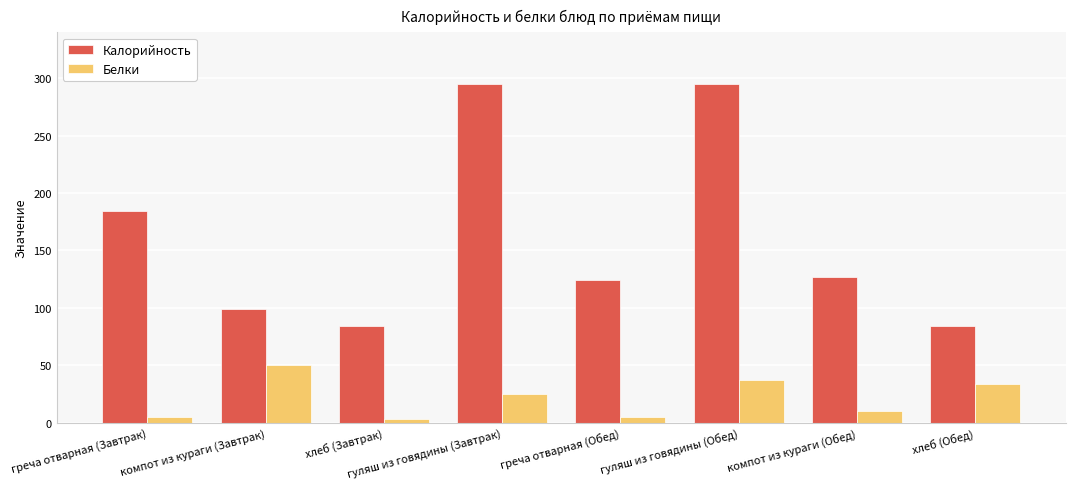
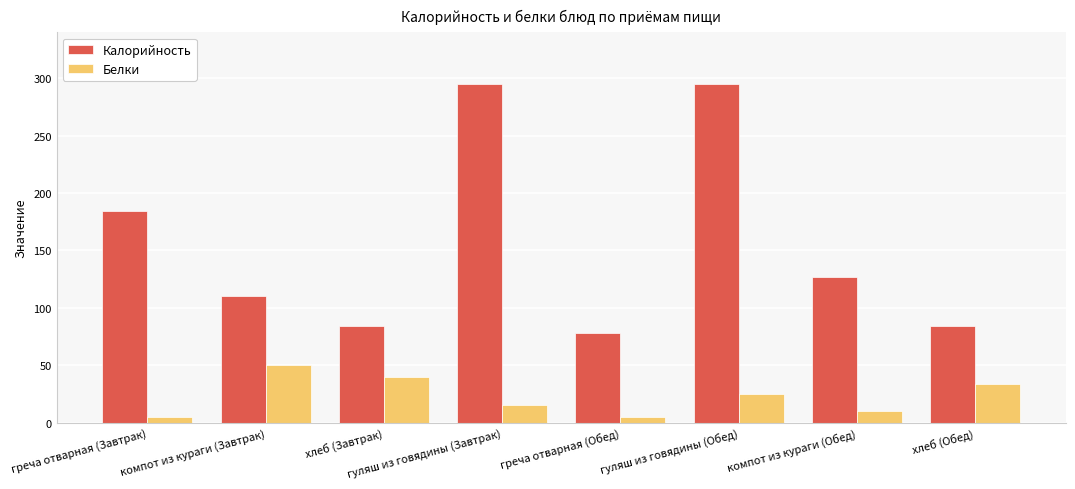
Калорийность, компот из кураги (Завтрак): 99 -> 110
Белки, хлеб (Завтрак): 4 -> 40
Белки, гуляш из говядины (Завтрак): 25 -> 15
Калорийность, греча отварная (Обед): 124 -> 78
Белки, гуляш из говядины (Обед): 37 -> 25
